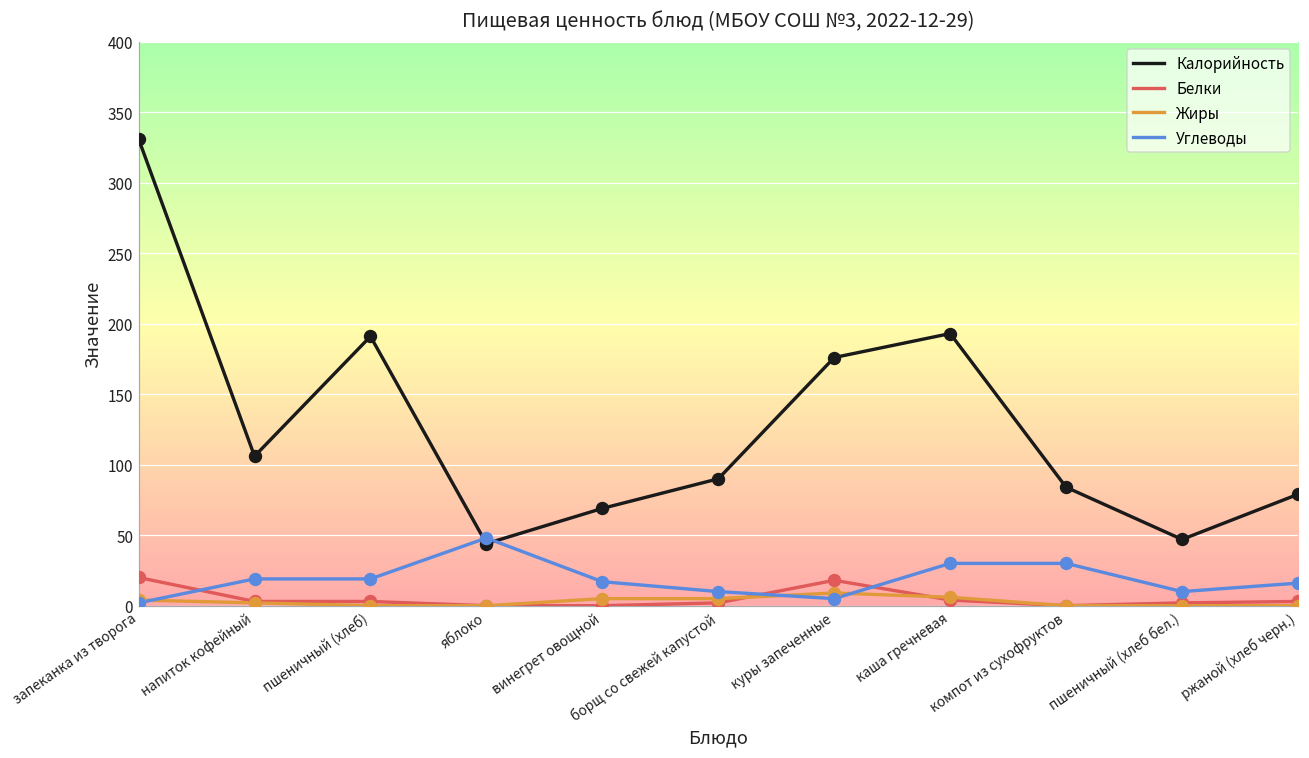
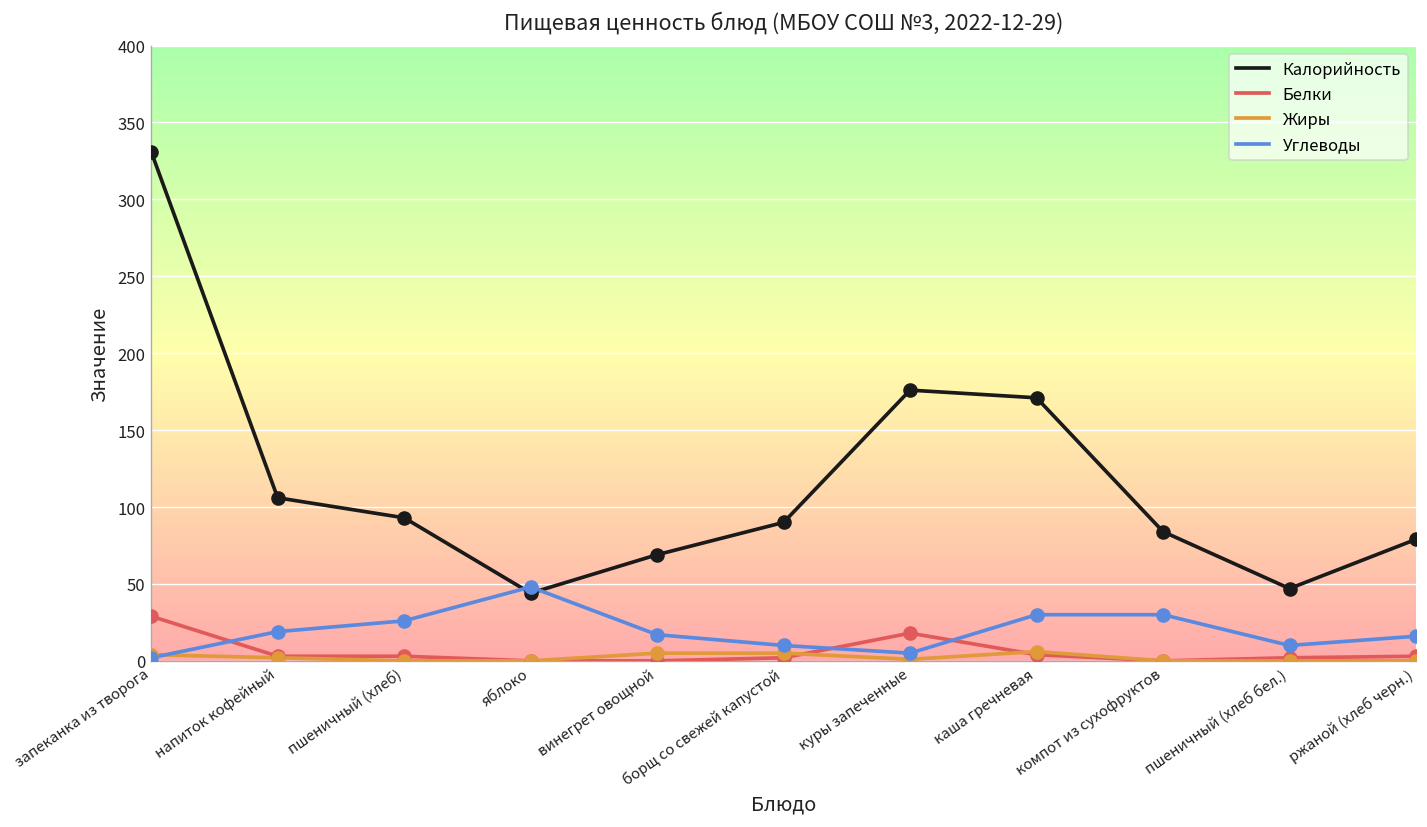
Белки, запеканка из творога: 20 -> 29
Калорийность, пшеничный (хлеб): 191 -> 93
Углеводы, пшеничный (хлеб): 19 -> 26
Жиры, куры запеченные: 9 -> 1
Калорийность, каша гречневая: 193 -> 171
